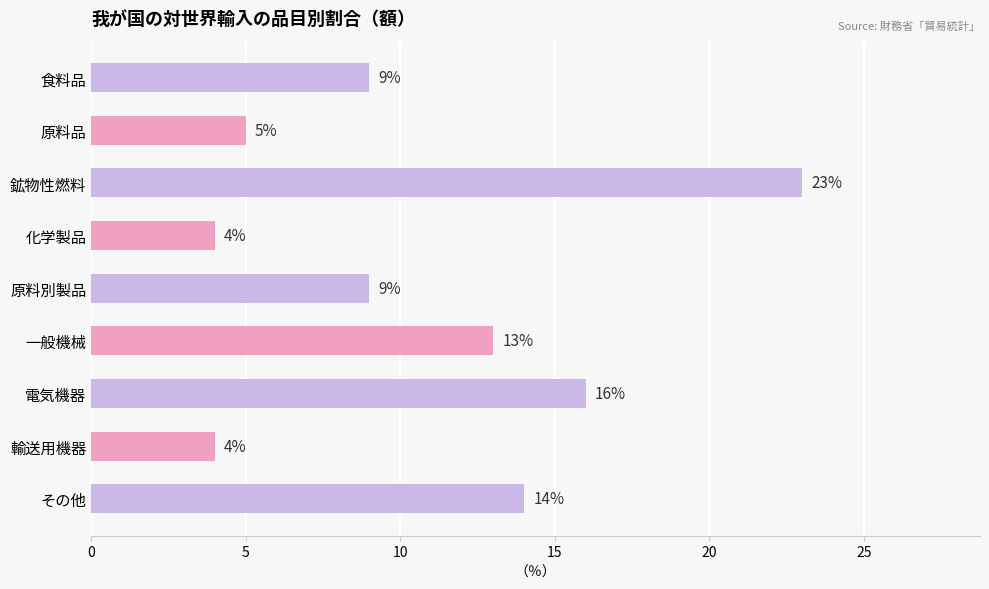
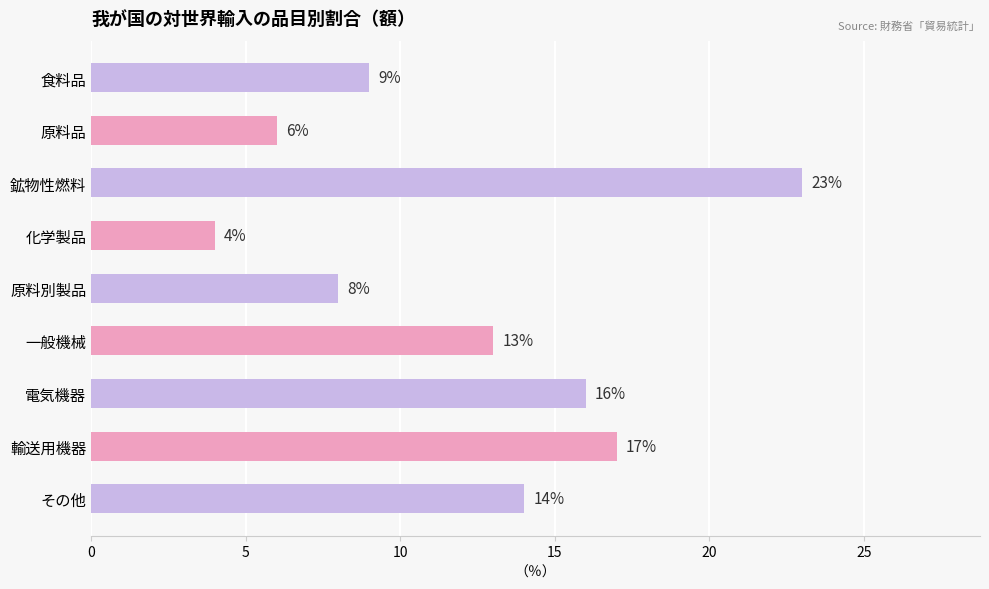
原料品: 5% -> 6%
原料別製品: 9% -> 8%
輸送用機器: 4% -> 17%
